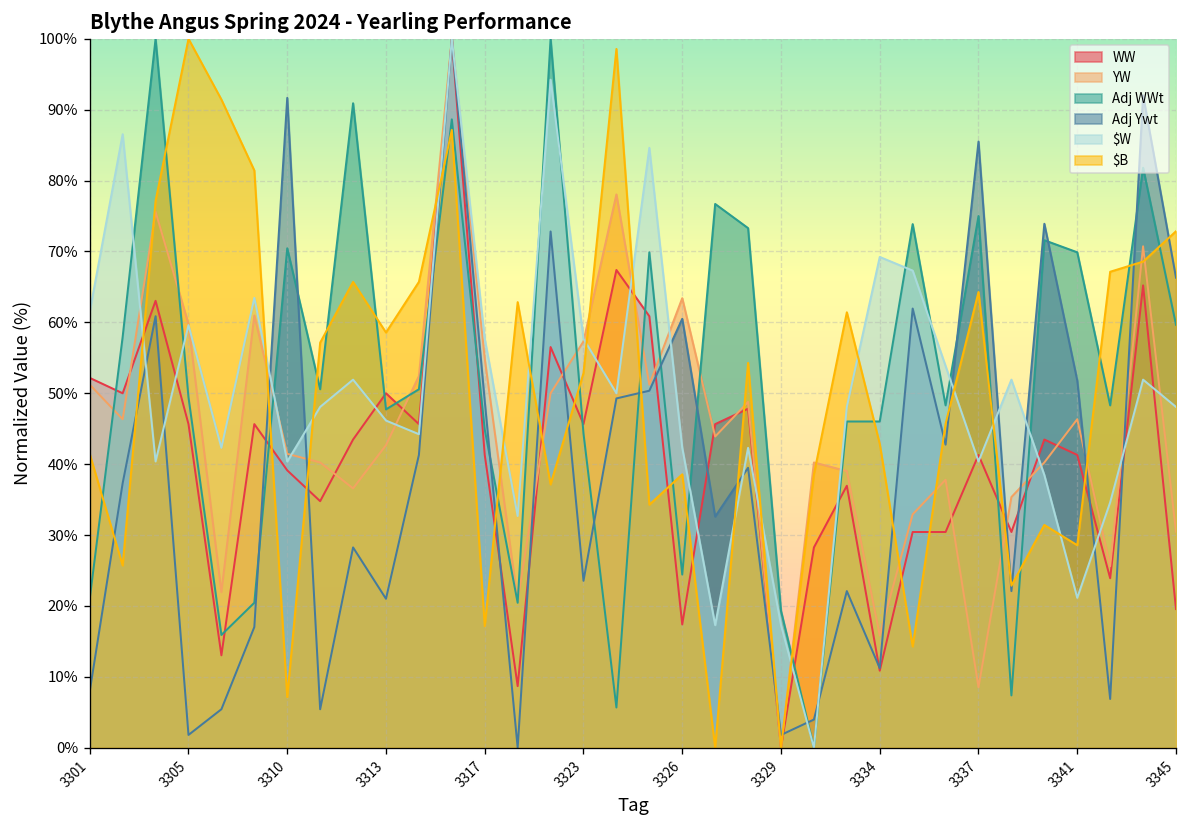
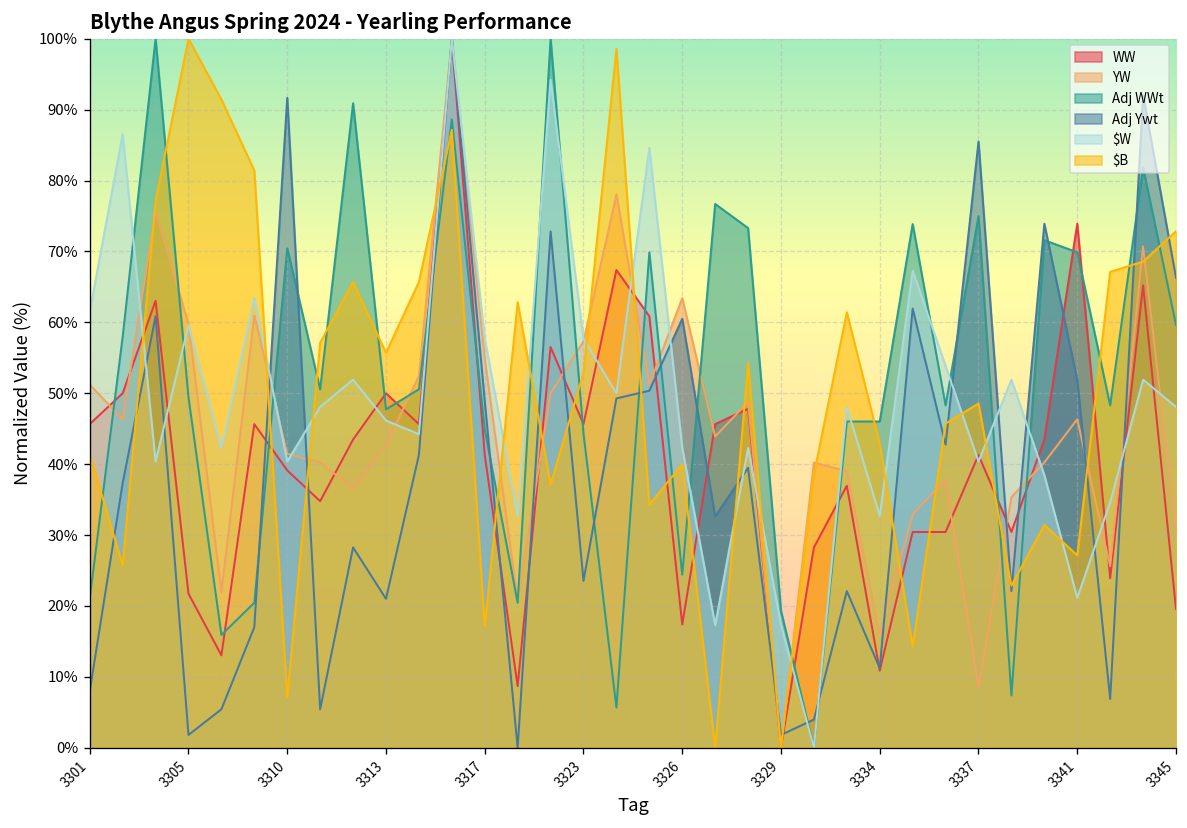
WW, 3301: 52% -> 46%
WW, 3305: 46% -> 22%
$B, 3313: 59% -> 56%
$B, 3326: 39% -> 40%
$W, 3334: 69% -> 33%
$B, 3337: 64% -> 49%
WW, 3341: 41% -> 74%
$B, 3341: 29% -> 27%
